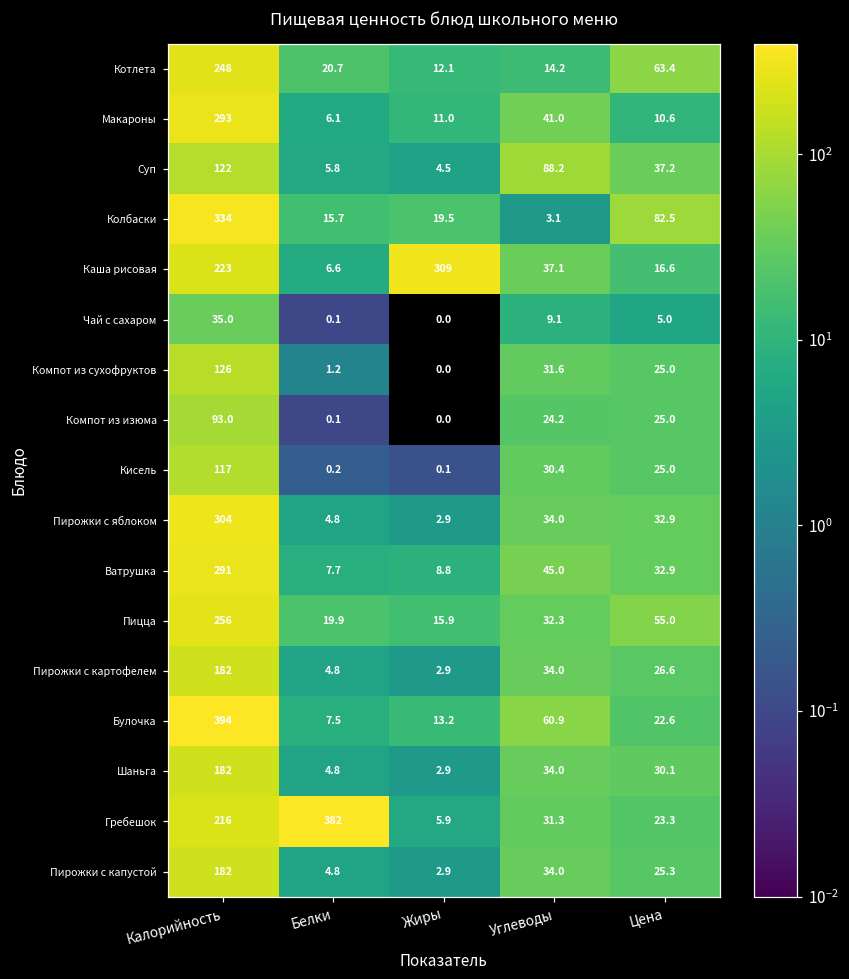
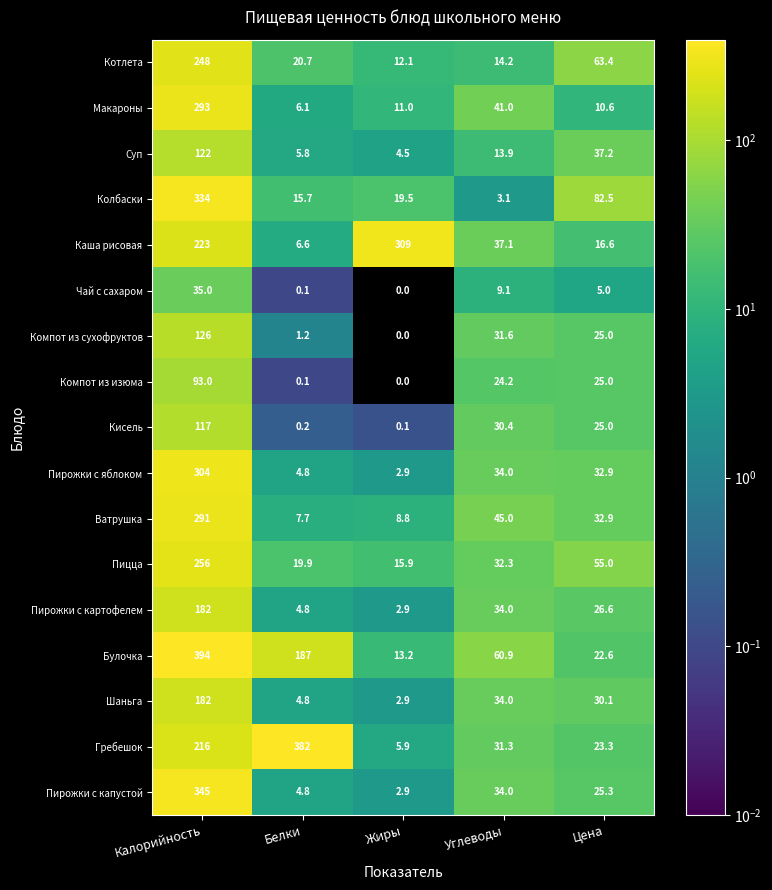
Суп, Углеводы: 88.2 -> 13.9
Булочка, Белки: 7.5 -> 187
Пирожки с капустой, Калорийность: 182 -> 345
